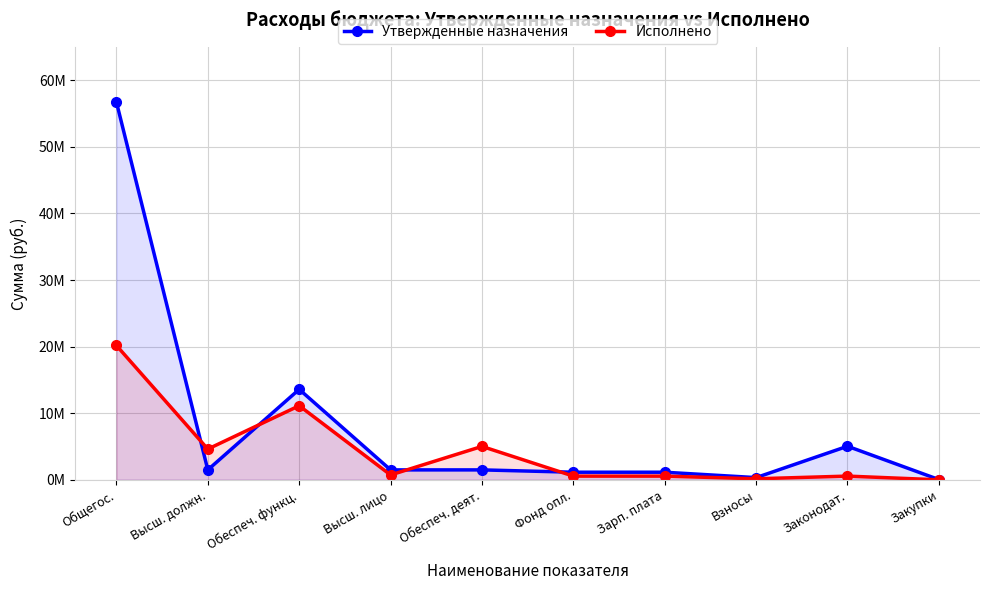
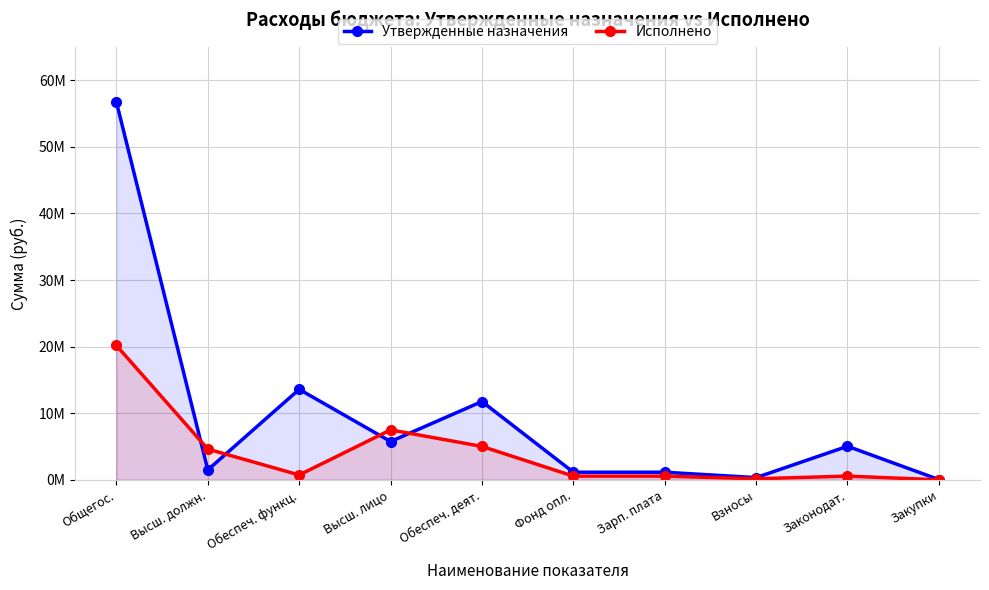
Исполнено, Обеспеч. функц.: 11000000 -> 1000000
Утвержденные назначения, Высш. лицо: 2000000 -> 6000000
Исполнено, Высш. лицо: 1000000 -> 8000000
Утвержденные назначения, Обеспеч. деят.: 2000000 -> 12000000
